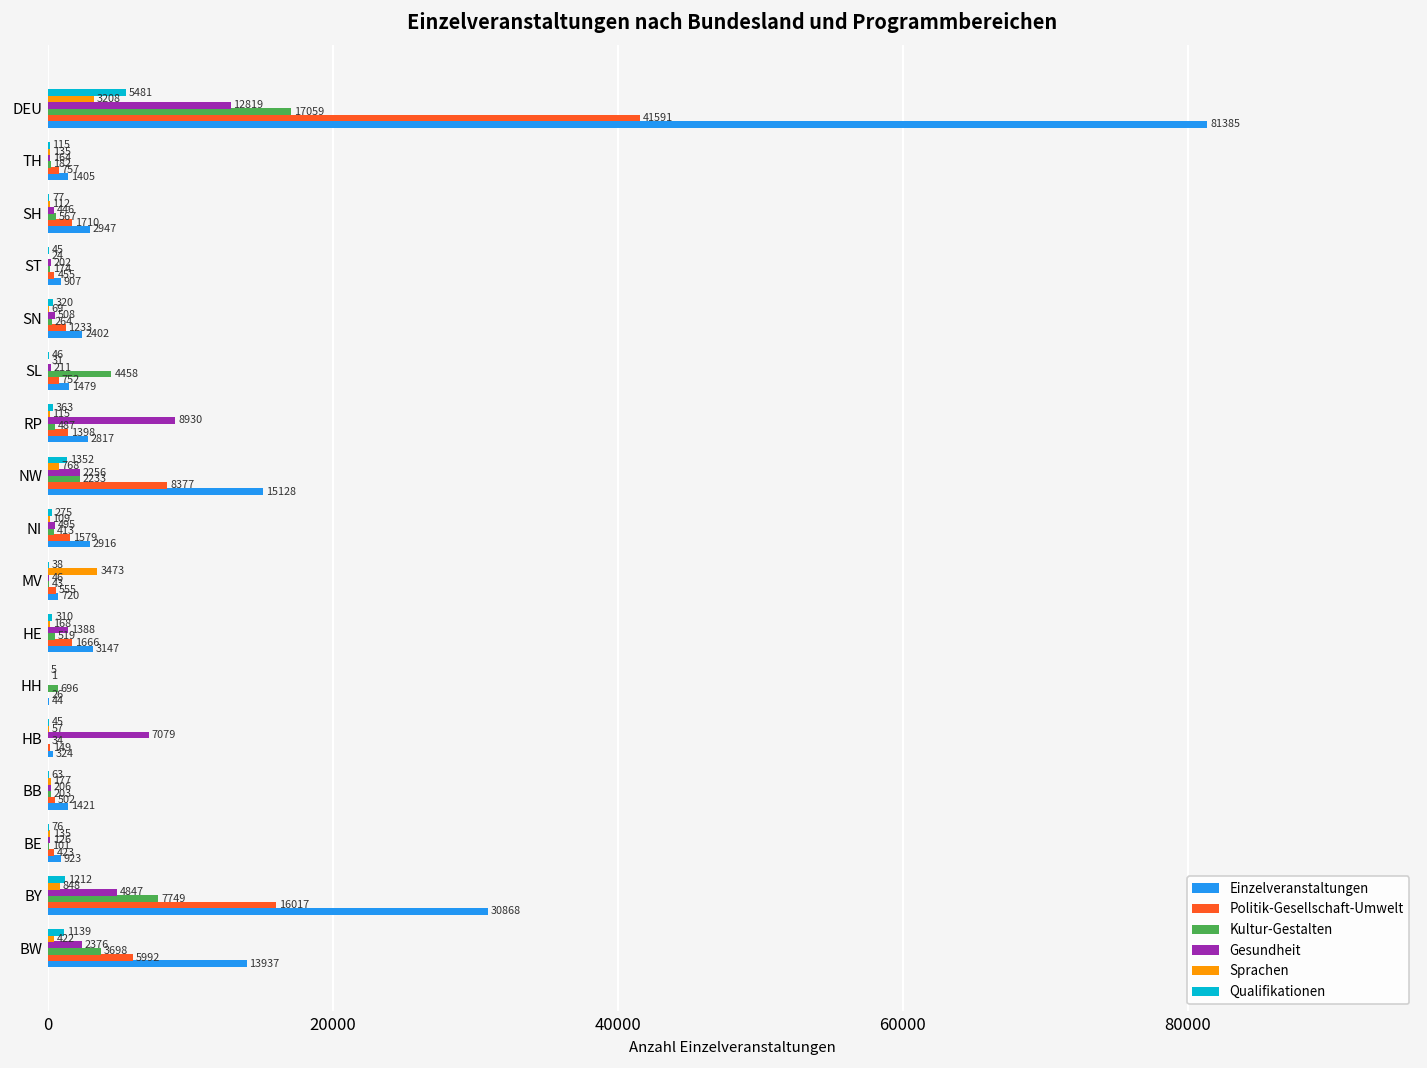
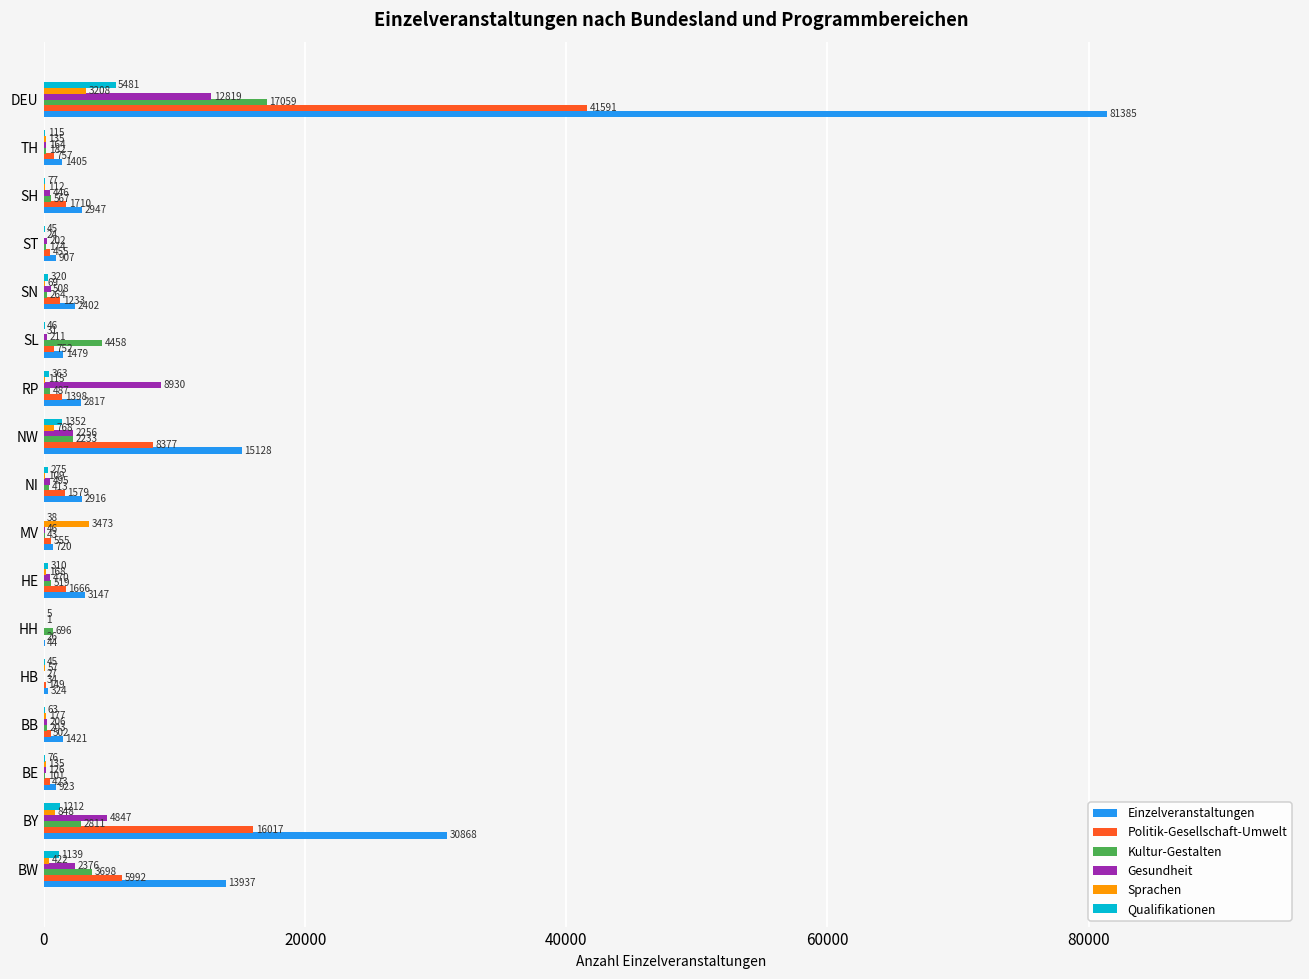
Gesundheit, HE: 1388 -> 470
Gesundheit, HB: 7079 -> 27
Kultur-Gestalten, BY: 7749 -> 2811
